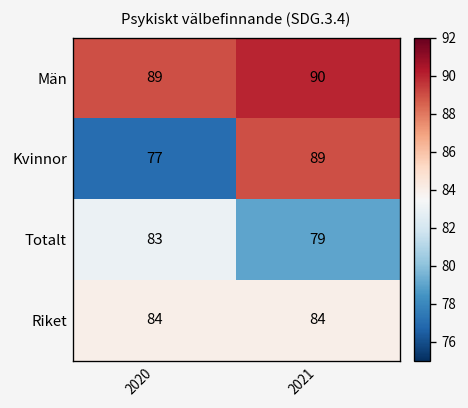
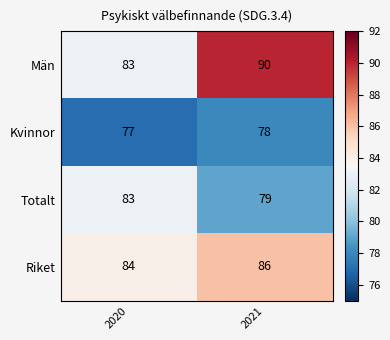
Män, 2020: 89 -> 83
Kvinnor, 2021: 89 -> 78
Riket, 2021: 84 -> 86
